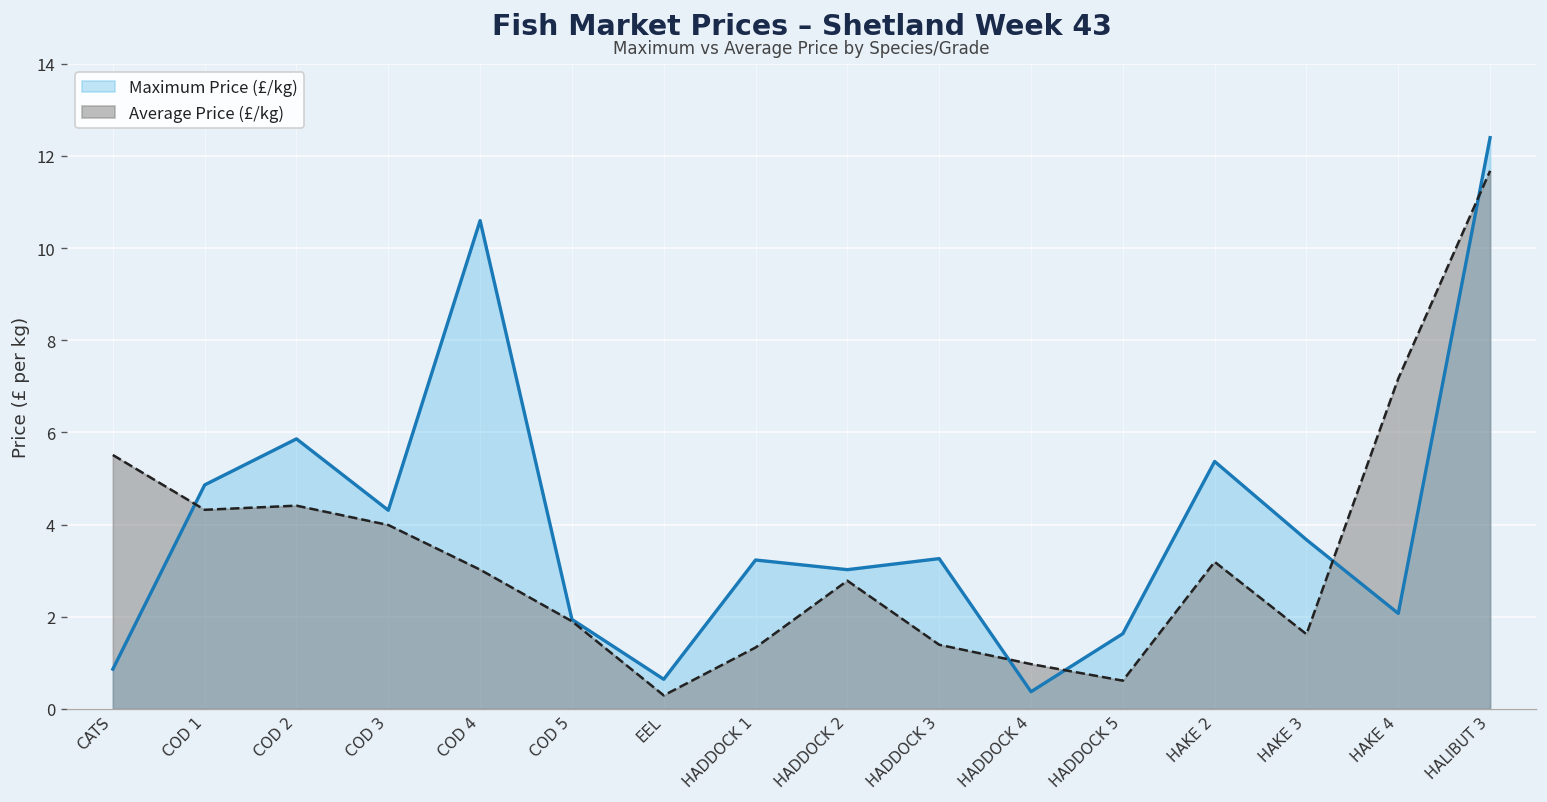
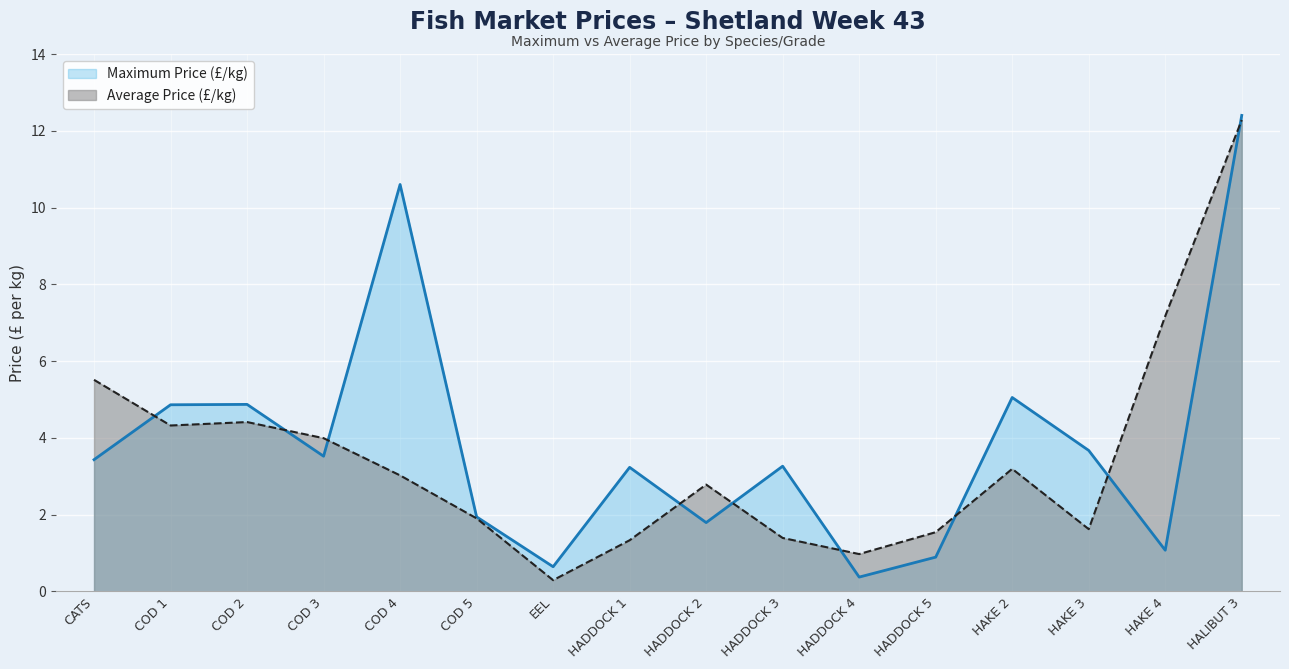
Maximum Price (£/kg), CATS: 0.9 -> 3.4
Maximum Price (£/kg), COD 2: 5.9 -> 4.9
Maximum Price (£/kg), COD 3: 4.3 -> 3.5
Maximum Price (£/kg), HADDOCK 2: 3.0 -> 1.8
Maximum Price (£/kg), HADDOCK 5: 1.6 -> 0.9
Average Price (£/kg), HADDOCK 5: 0.6 -> 1.5
Maximum Price (£/kg), HAKE 2: 5.4 -> 5.1
Maximum Price (£/kg), HAKE 4: 2.1 -> 1.1
Average Price (£/kg), HALIBUT 3: 11.7 -> 12.3
